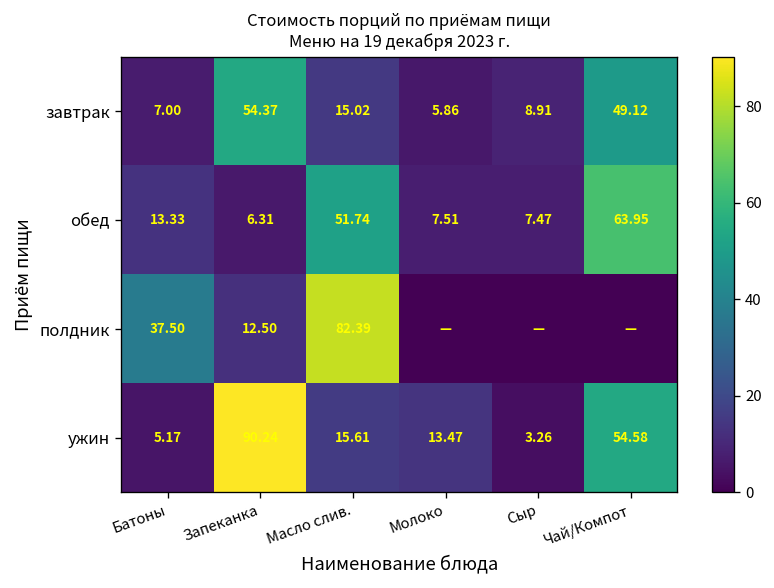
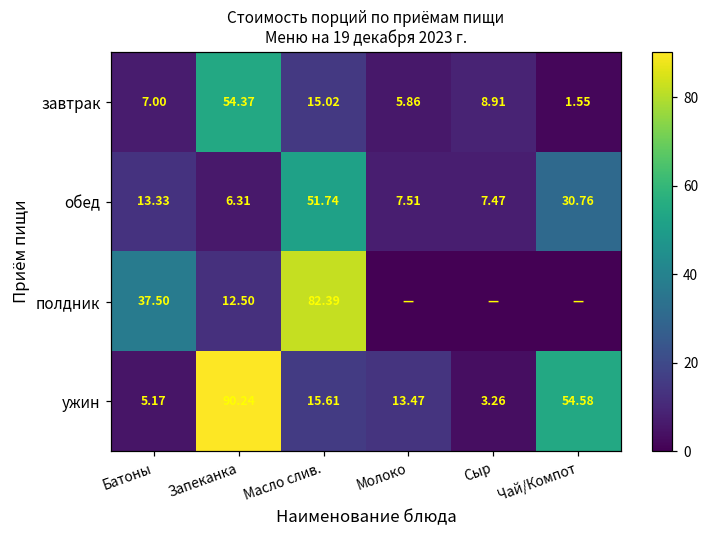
завтрак, Чай/Компот: 49.12 -> 1.55
обед, Чай/Компот: 63.95 -> 30.76
